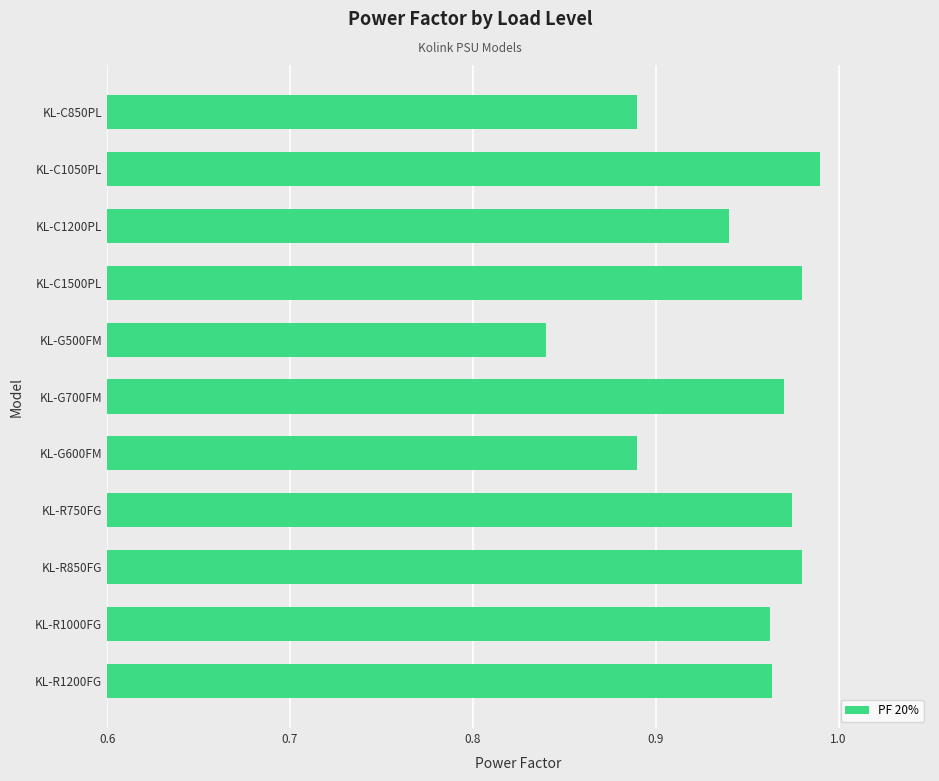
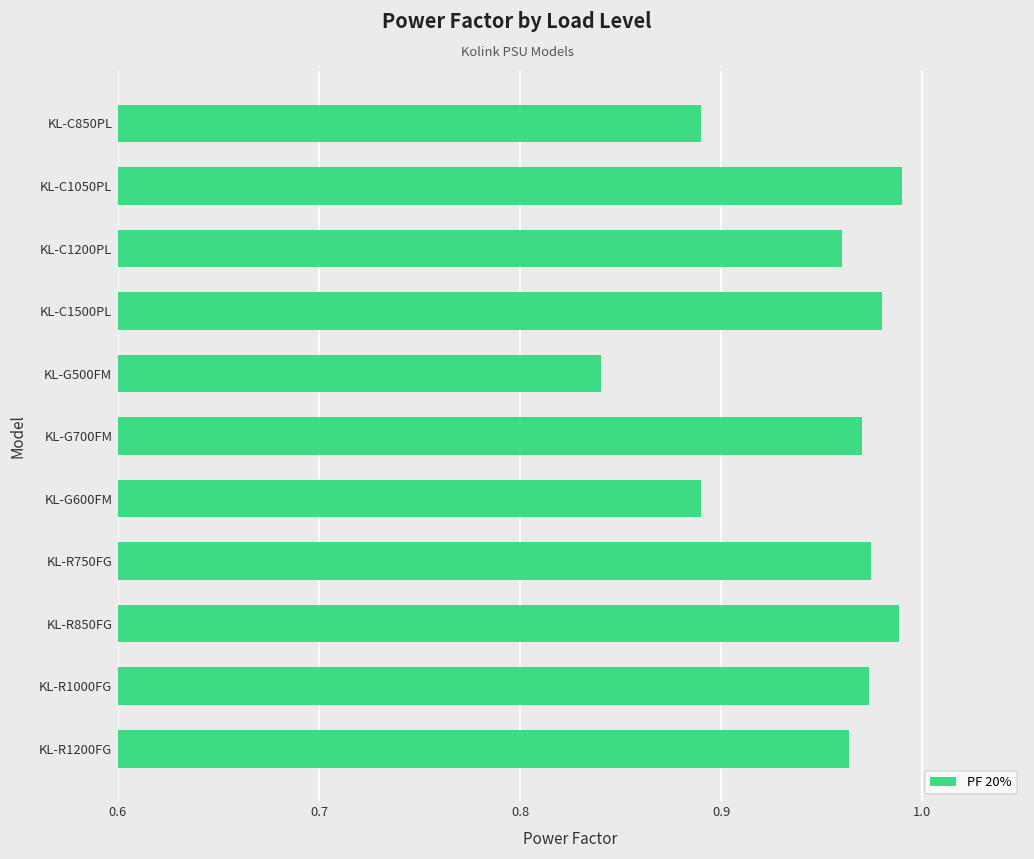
KL-C1200PL: 0.94 -> 0.96
KL-R850FG: 0.980 -> 0.988
KL-R1000FG: 0.963 -> 0.974
